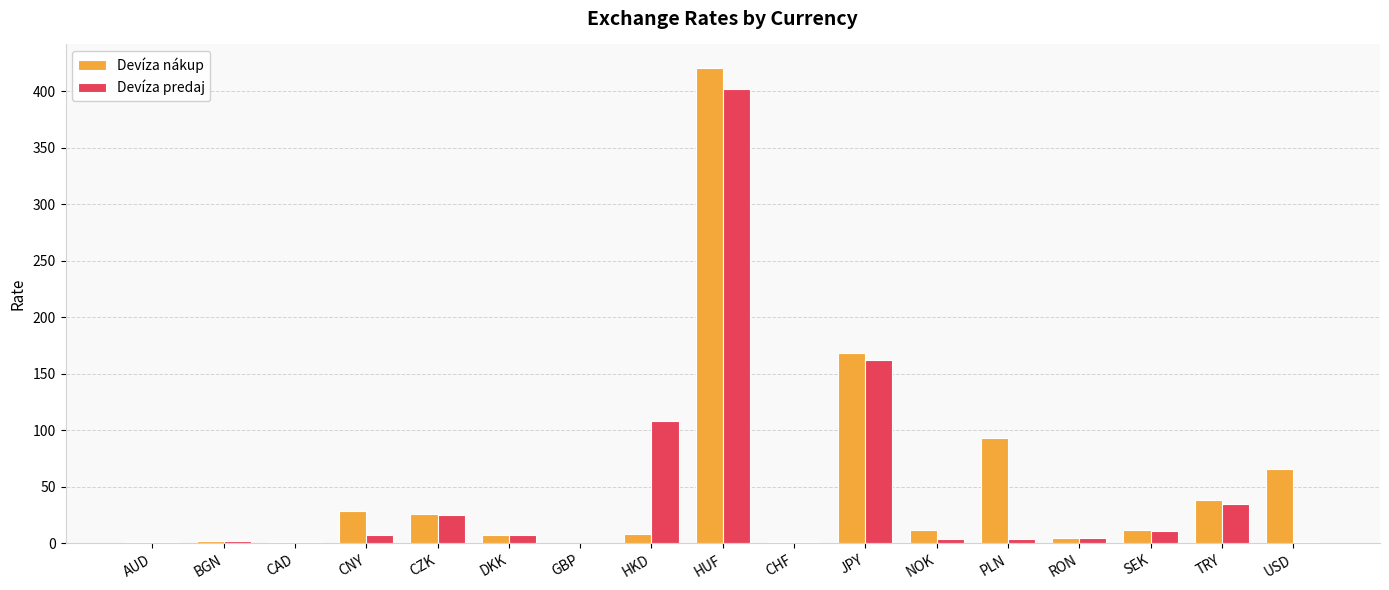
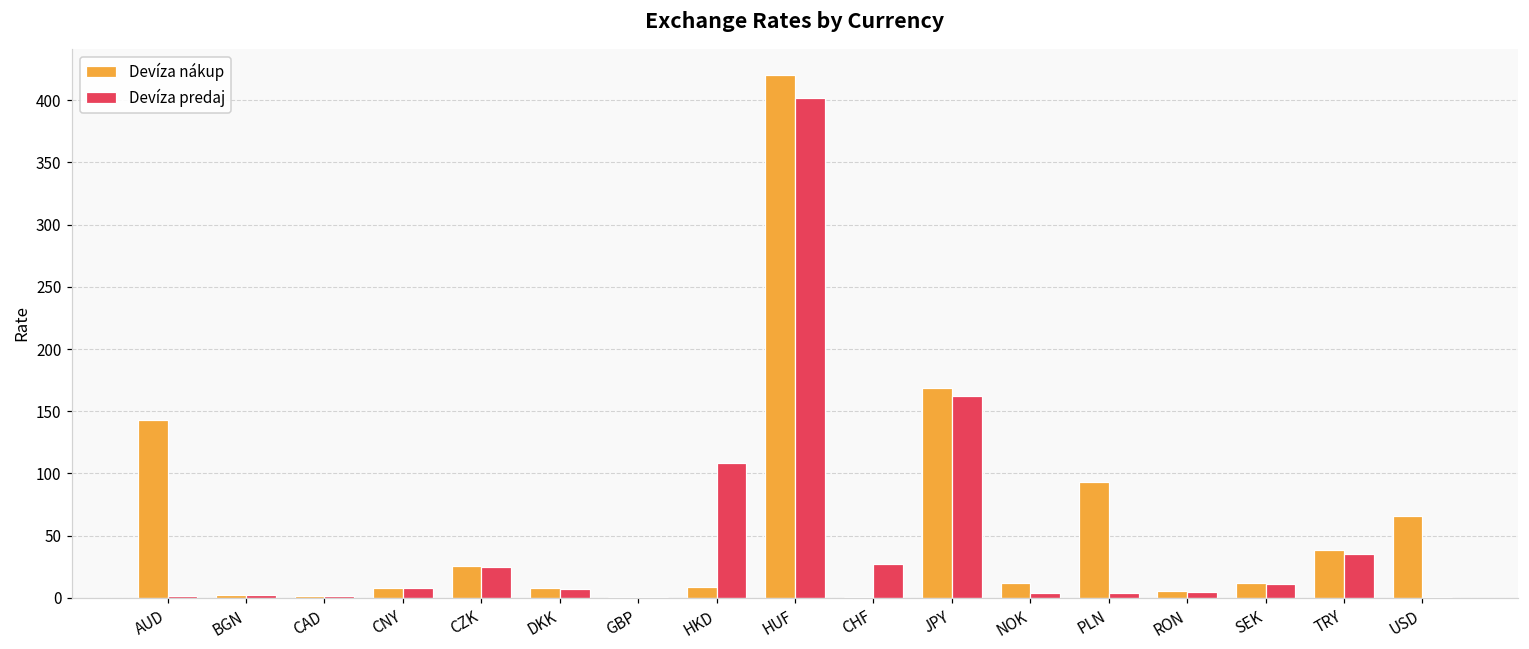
Devíza nákup, AUD: 2 -> 143
Devíza nákup, CNY: 29 -> 8
Devíza predaj, CHF: 1 -> 27
